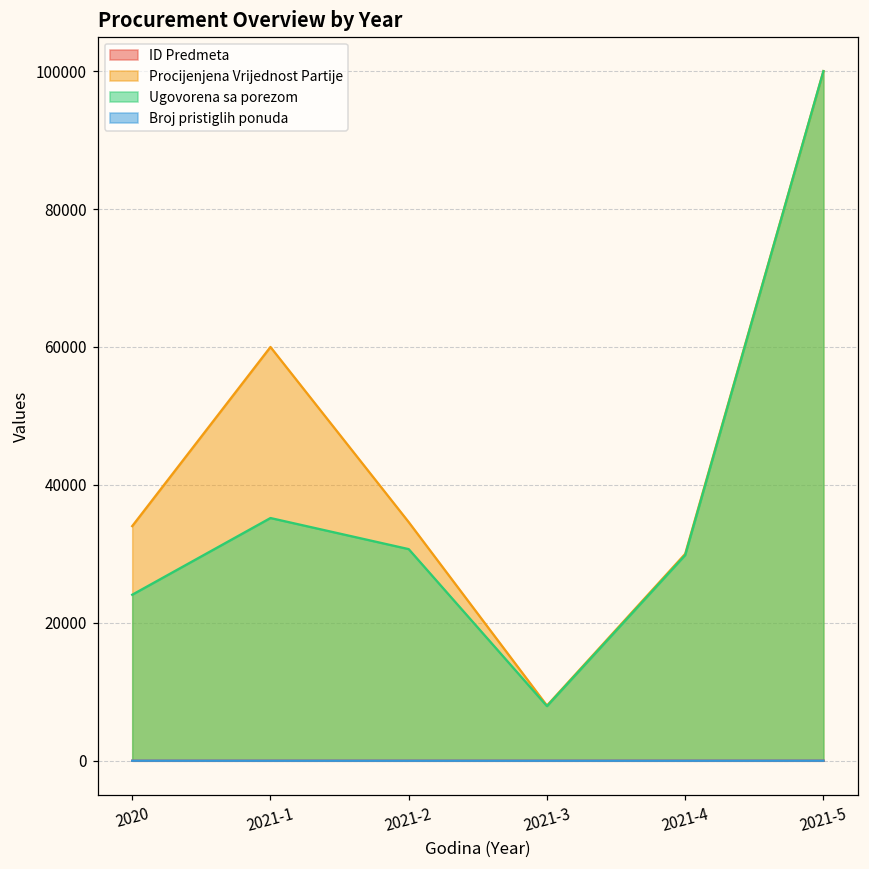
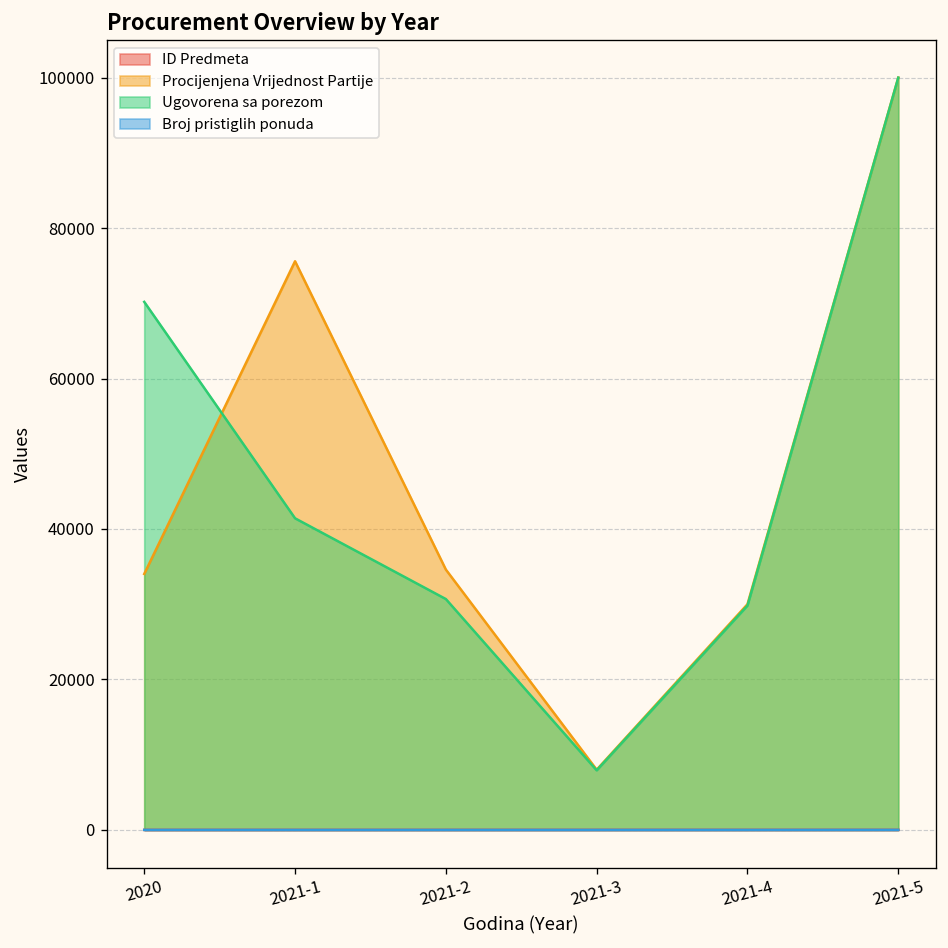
Ugovorena sa porezom, 2020: 24000 -> 70000
Procijenjena Vrijednost Partije, 2021-1: 60000 -> 76000
Ugovorena sa porezom, 2021-1: 35000 -> 41000
